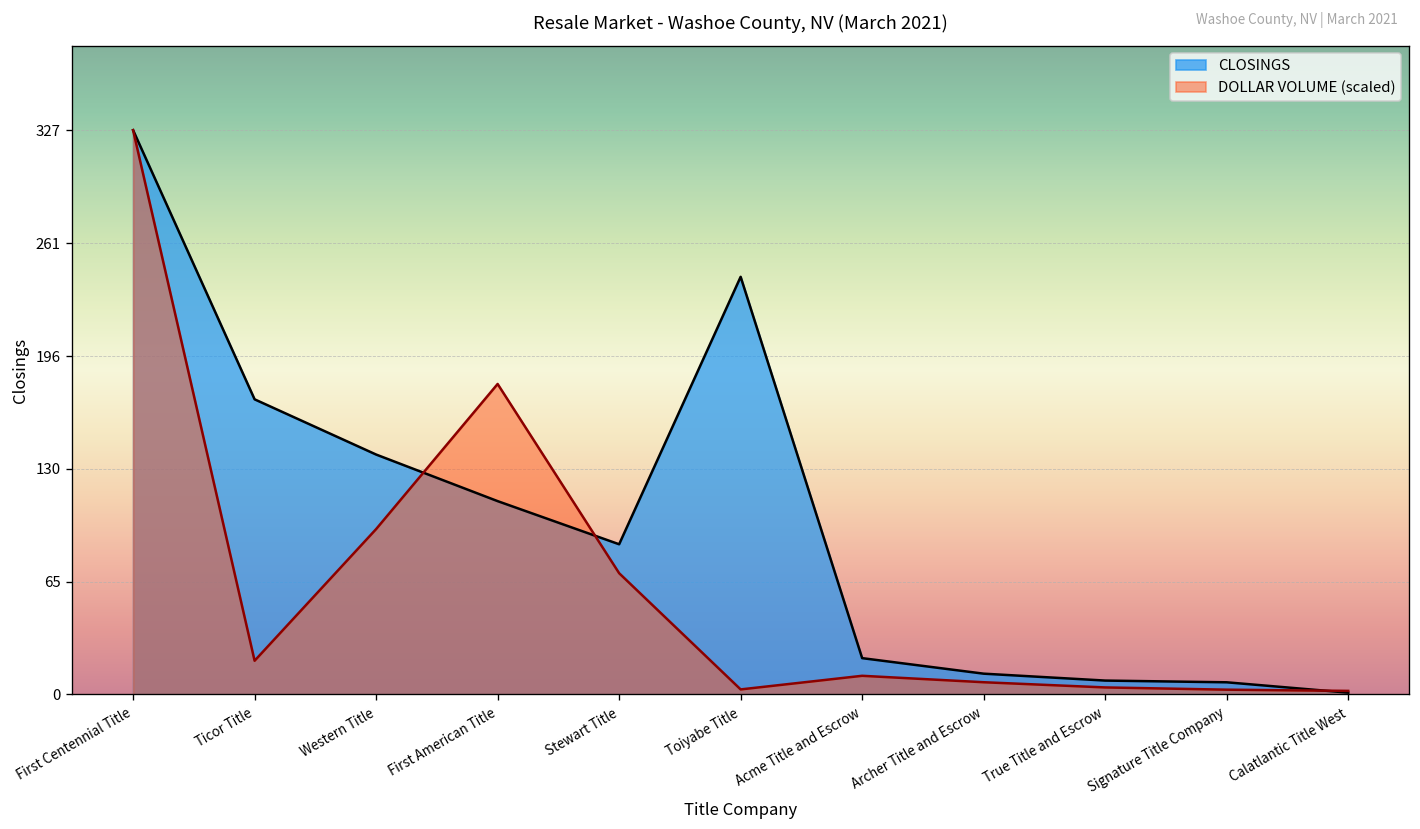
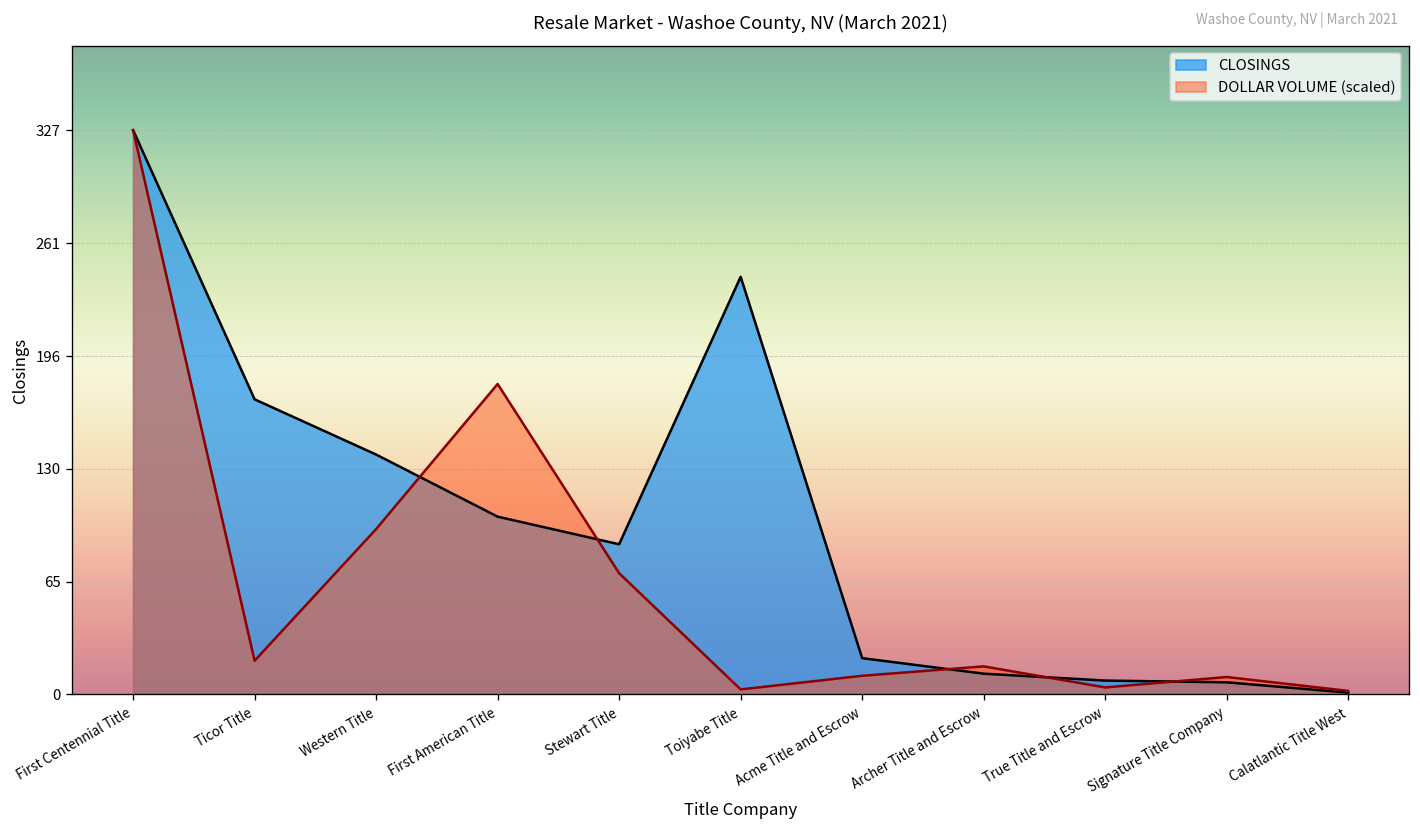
CLOSINGS, First American Title: 112 -> 103
DOLLAR VOLUME (scaled), Archer Title and Escrow: 7 -> 16
DOLLAR VOLUME (scaled), Signature Title Company: 3 -> 10
